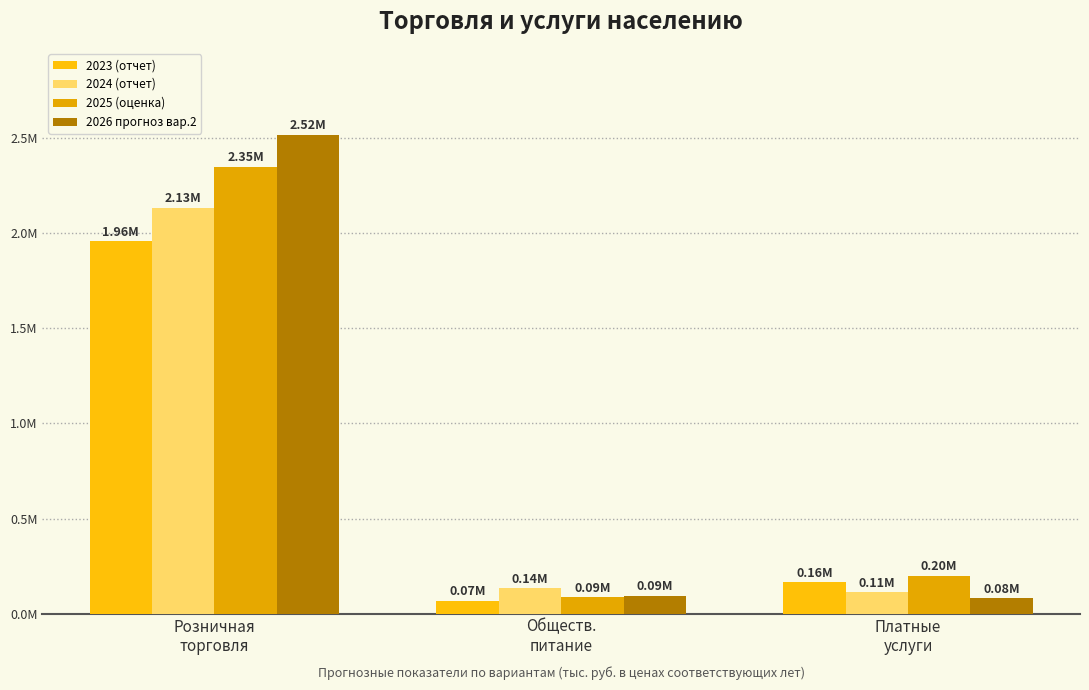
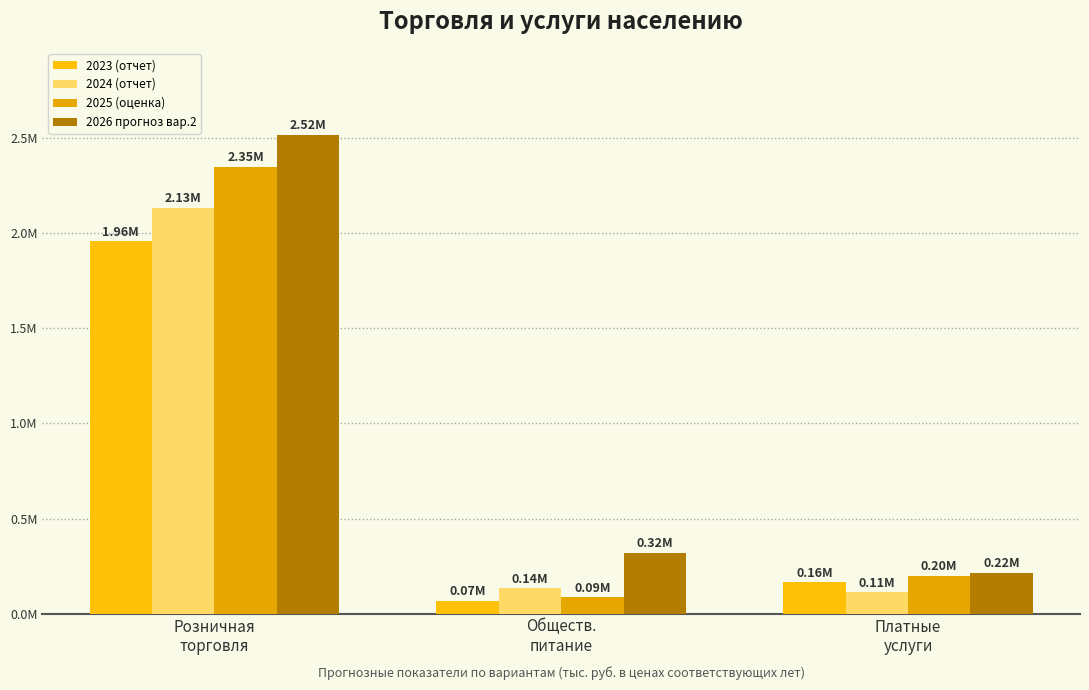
2026 прогноз вар.2, Обществ. питание: 0.09М -> 0.32М
2026 прогноз вар.2, Платные услуги: 0.08М -> 0.22М
